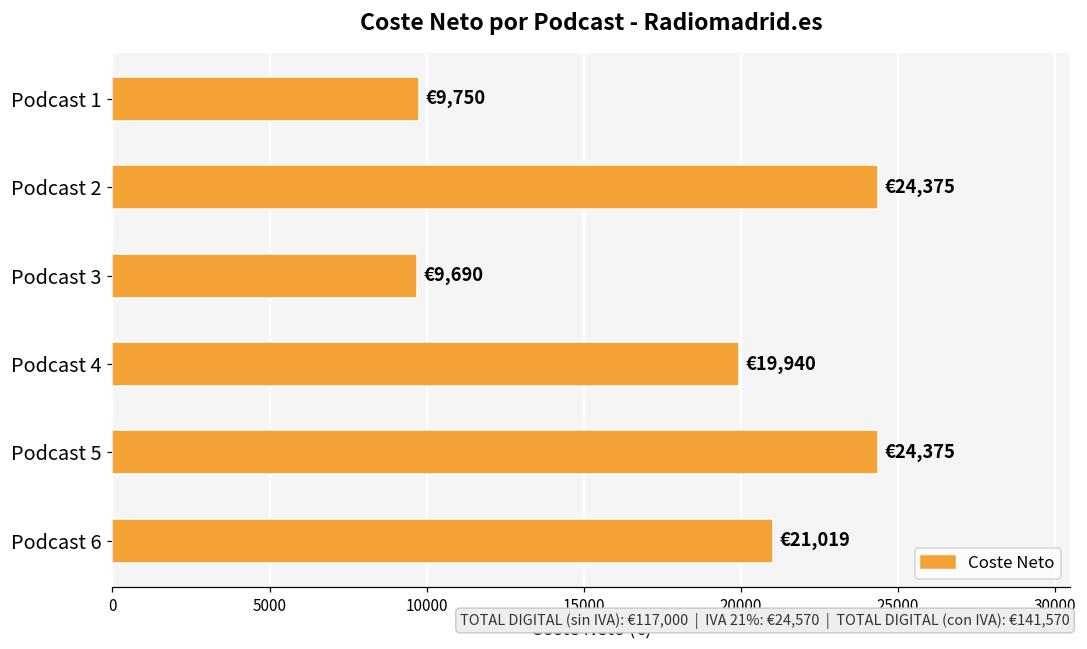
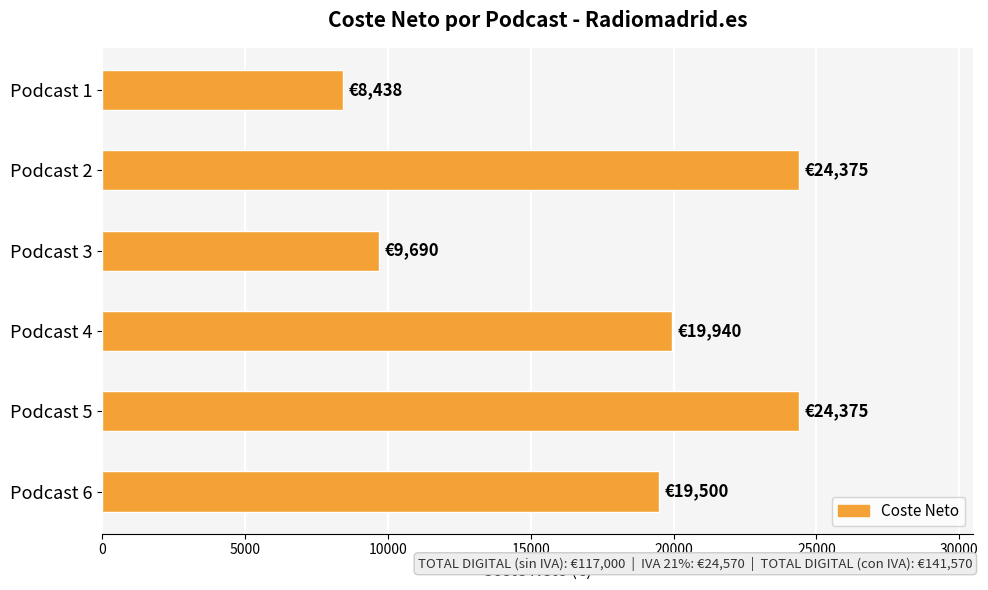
Podcast 1: €9,750 -> €8,438
Podcast 6: €21,019 -> €19,500
